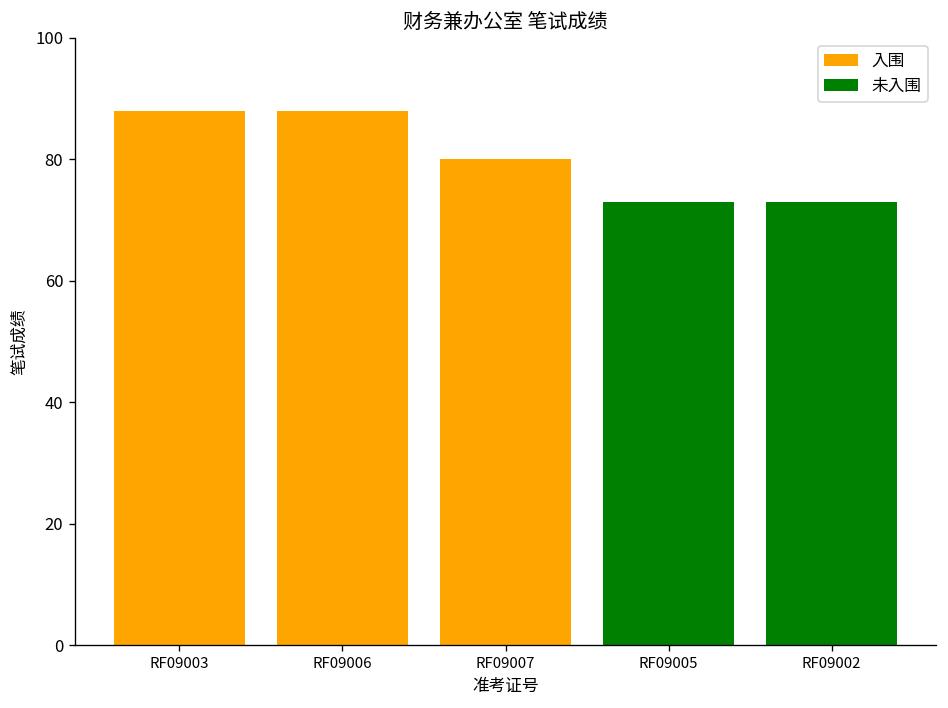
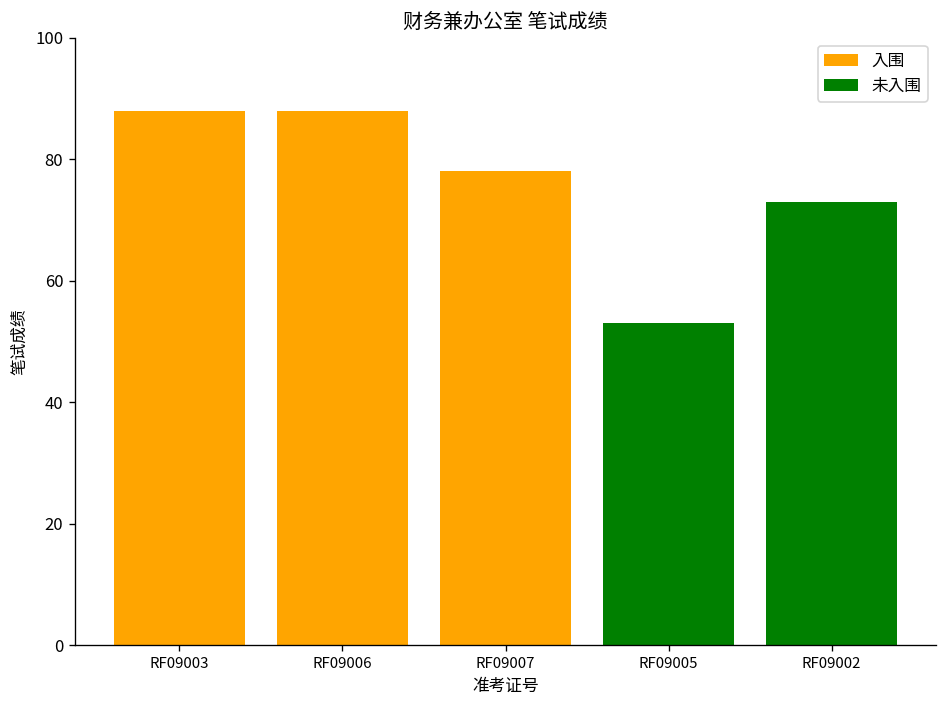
入围, RF09007: 80 -> 78
未入围, RF09005: 73 -> 53
